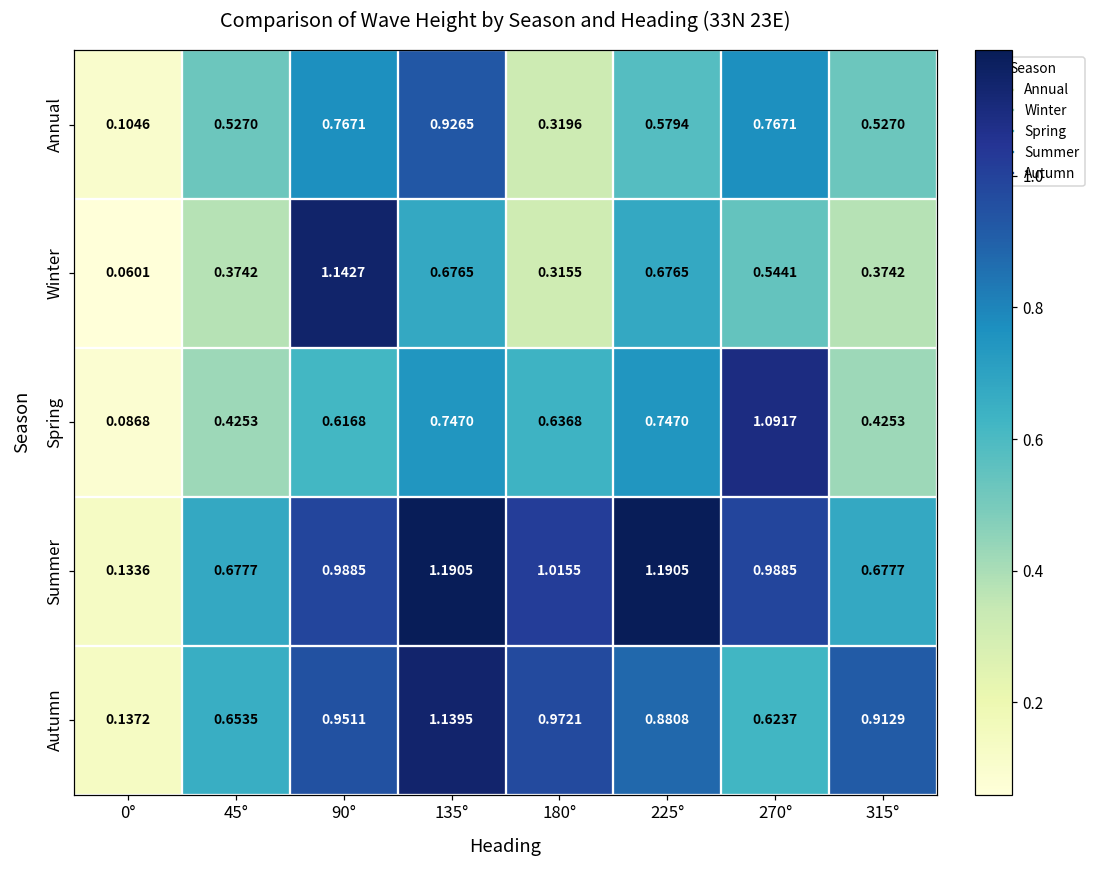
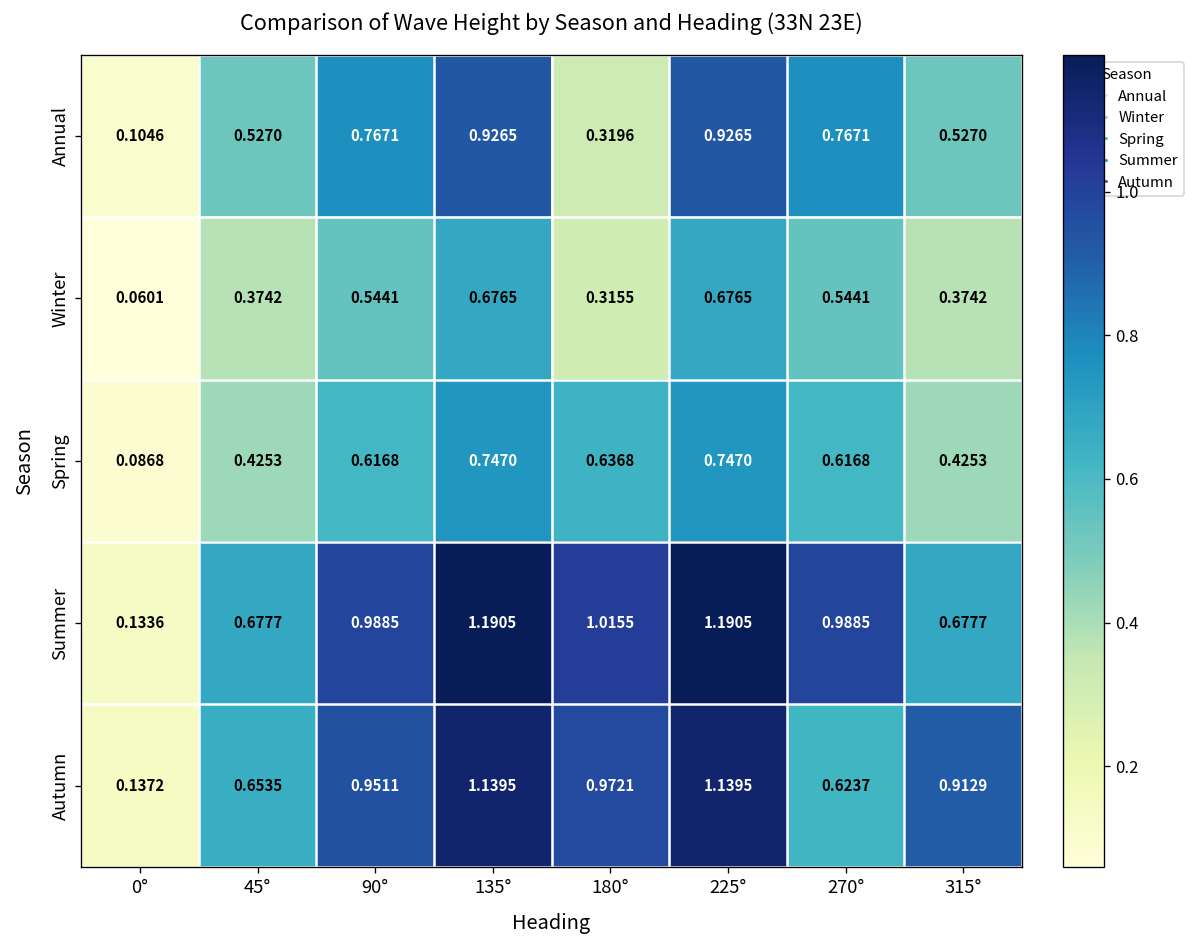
Annual, 225°: 0.5794 -> 0.9265
Winter, 90°: 1.1427 -> 0.5441
Spring, 270°: 1.0917 -> 0.6168
Autumn, 225°: 0.8808 -> 1.1395
